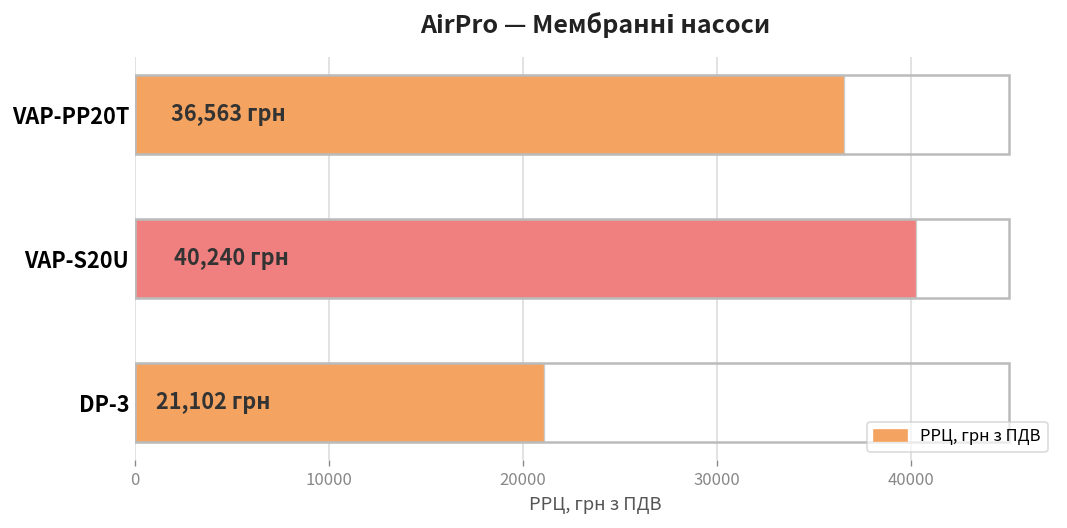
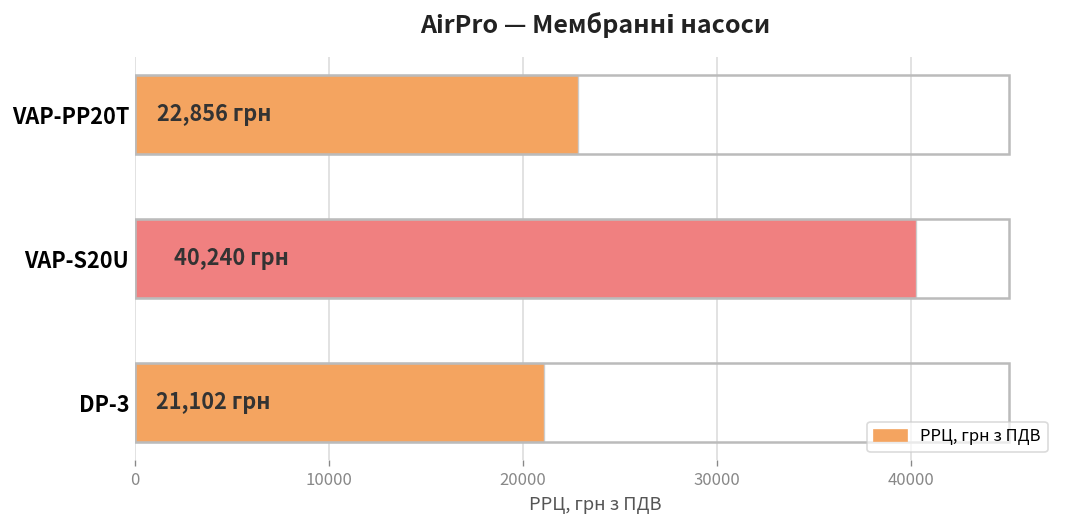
VAP-PP20T: 36,563 -> 22,856
